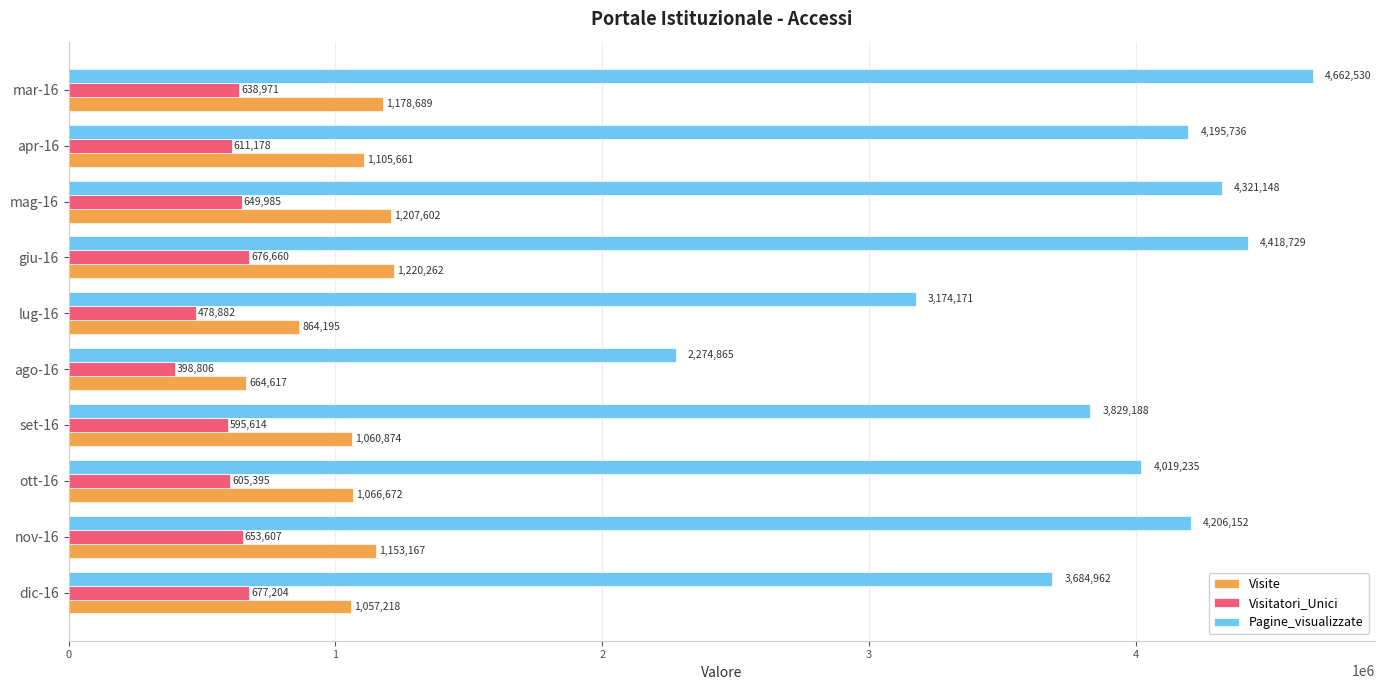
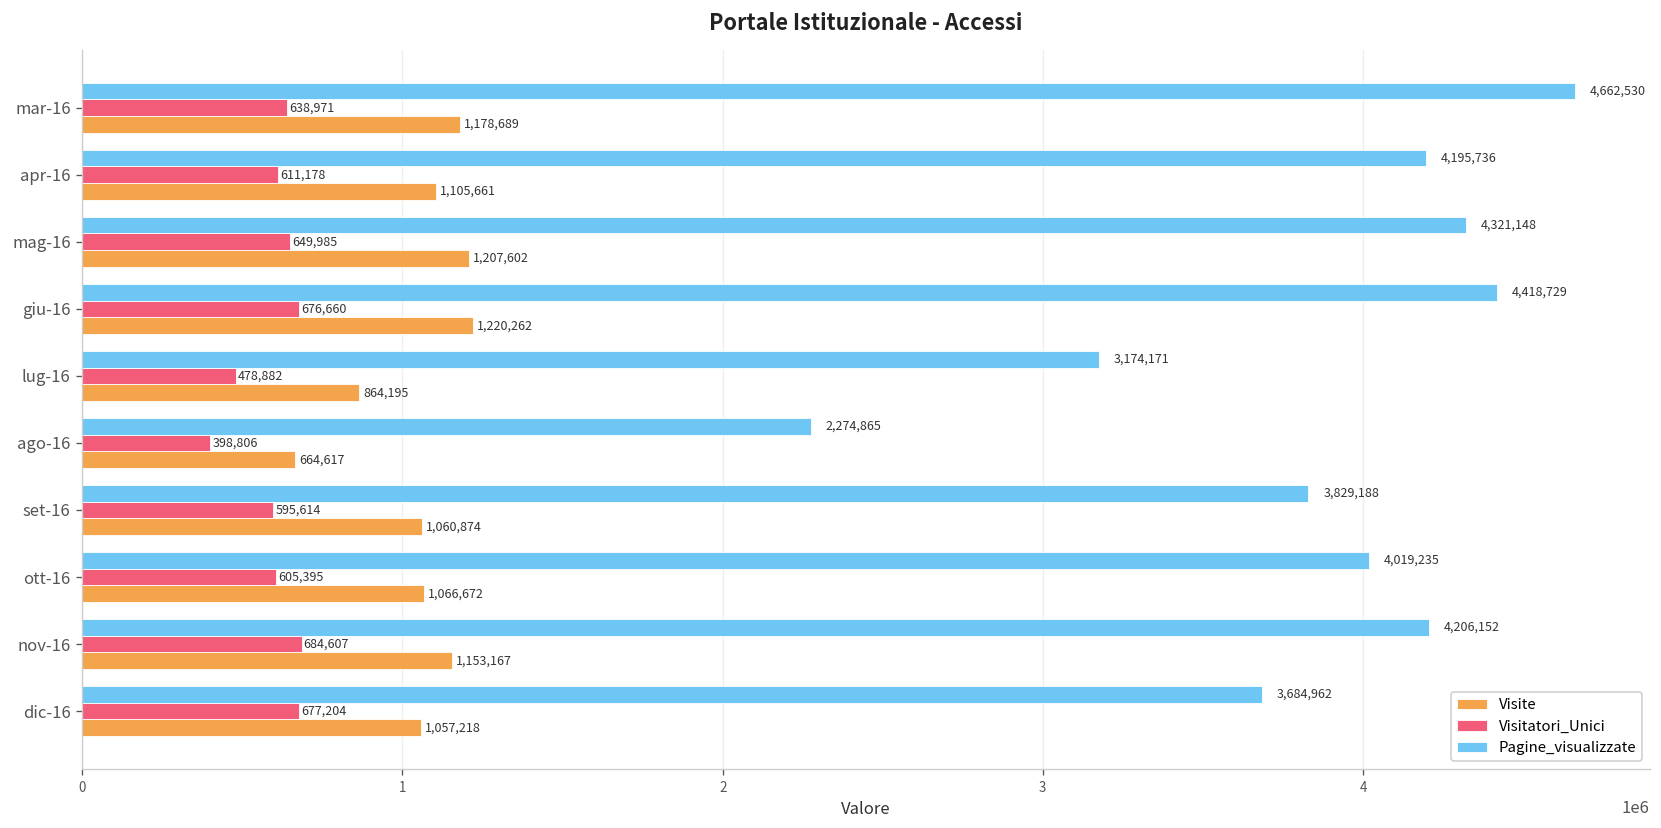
Visitatori_Unici, nov-16: 653,607 -> 684,607
